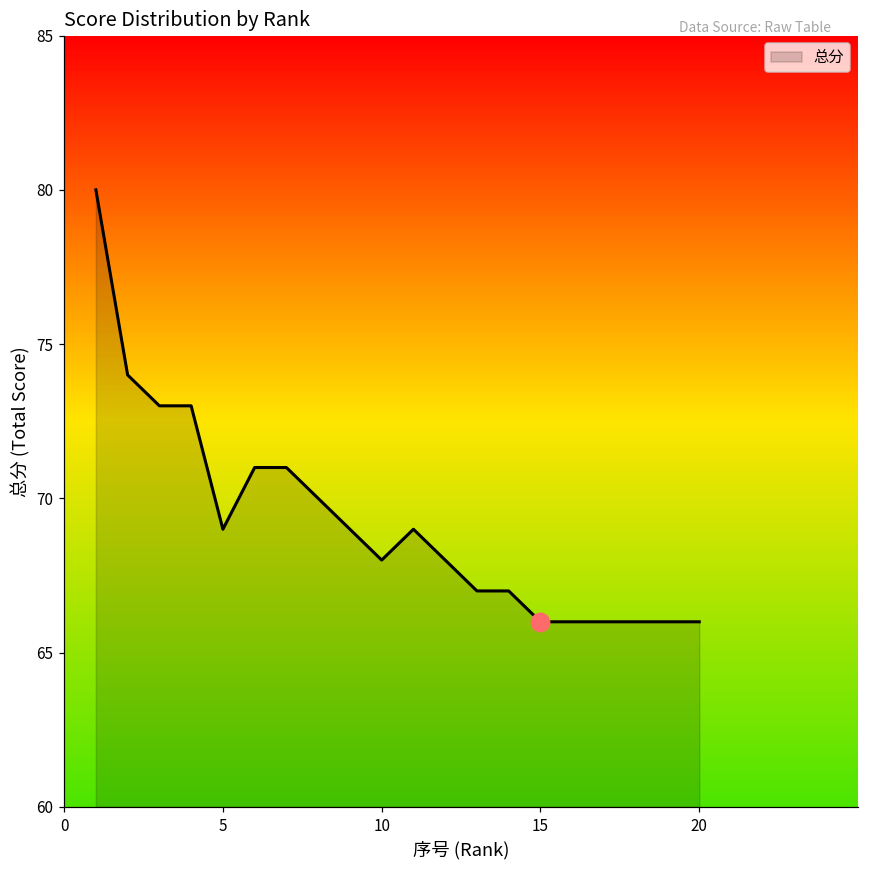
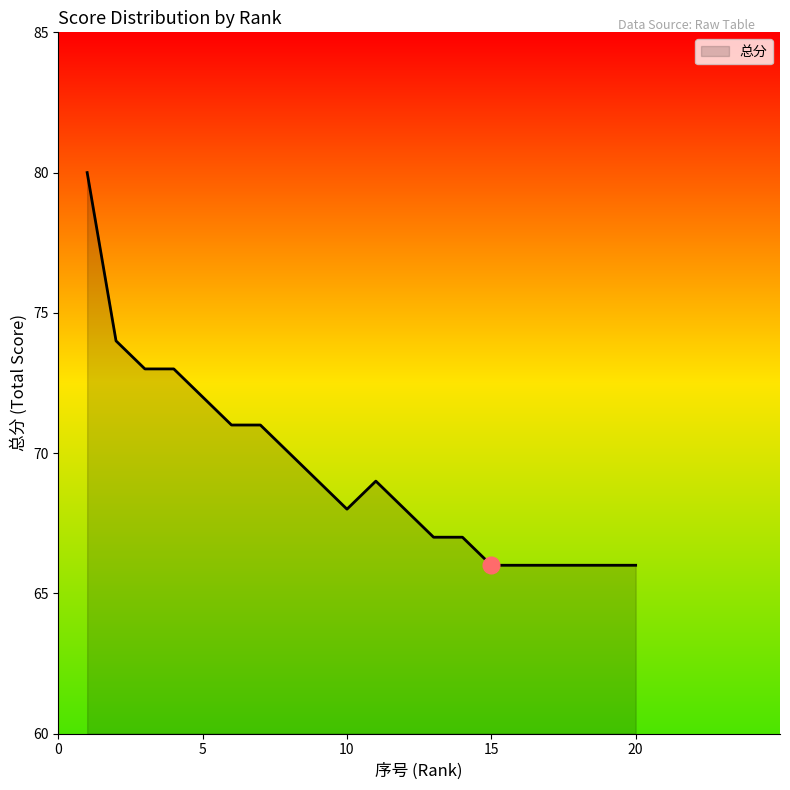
总分, 5: 69 -> 72
